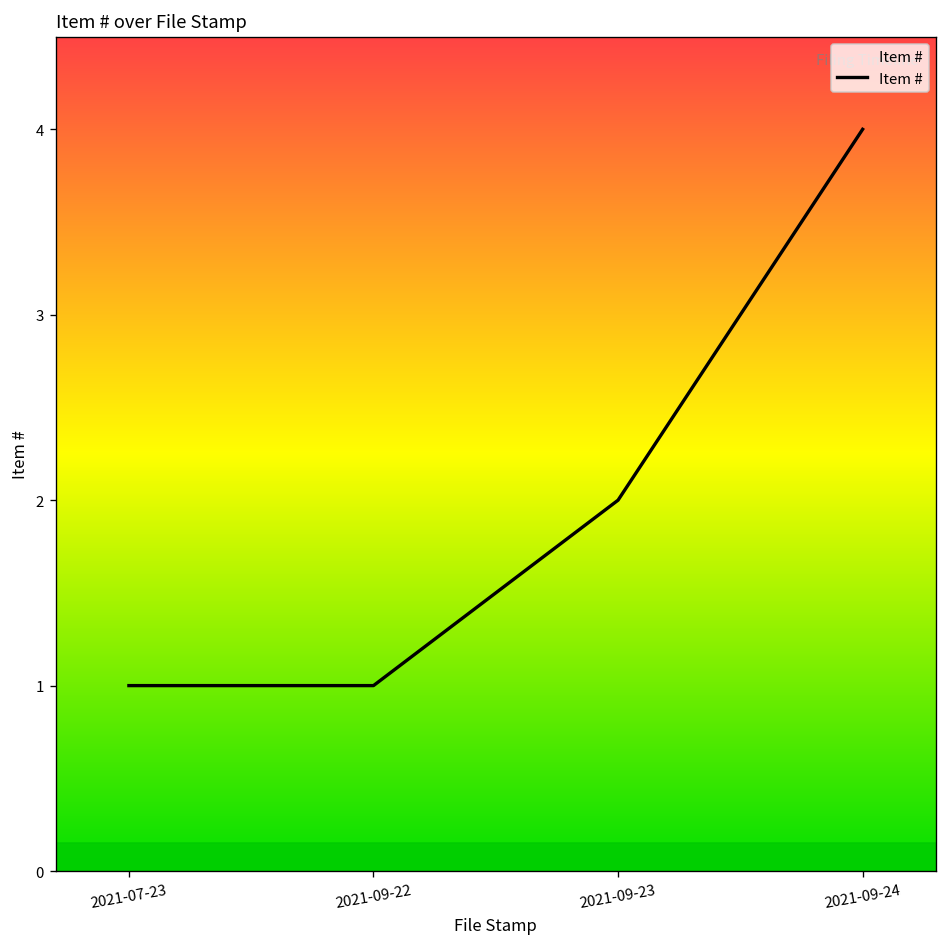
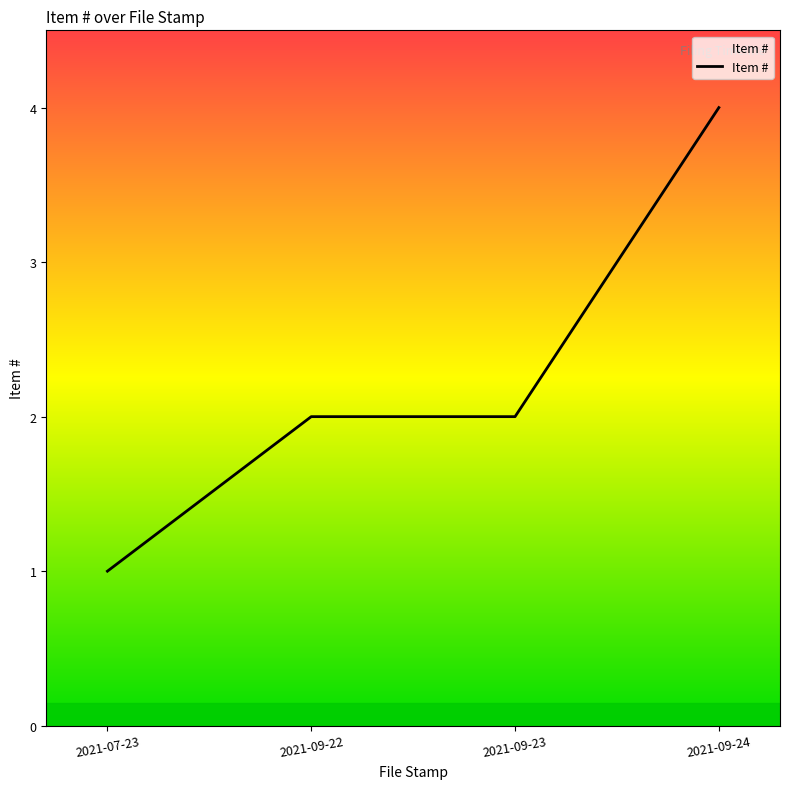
2021-09-22: 1 -> 2
